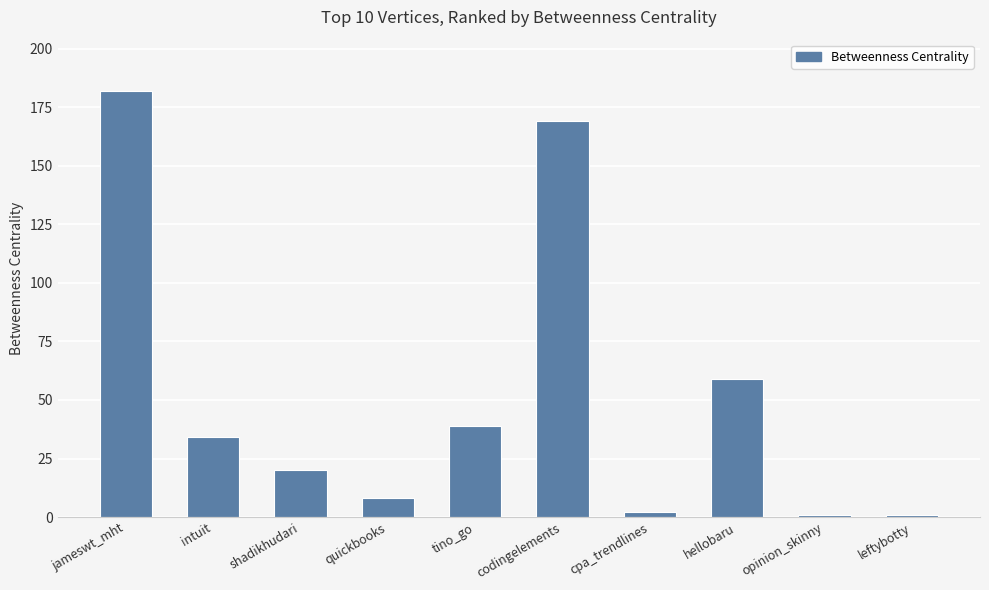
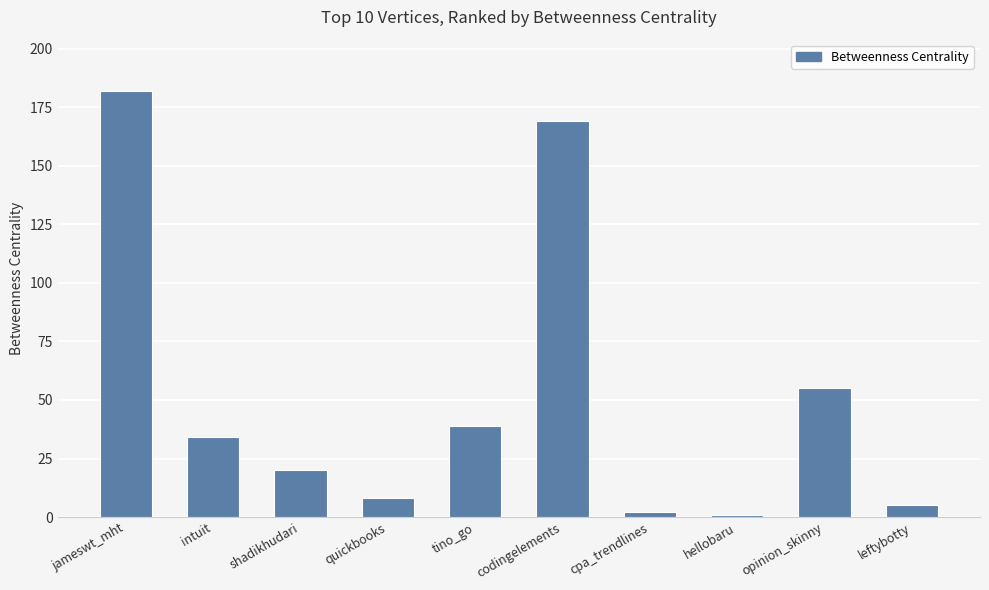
hellobaru: 59 -> 1
opinion_skinny: 1 -> 55
leftybotty: 1 -> 5
